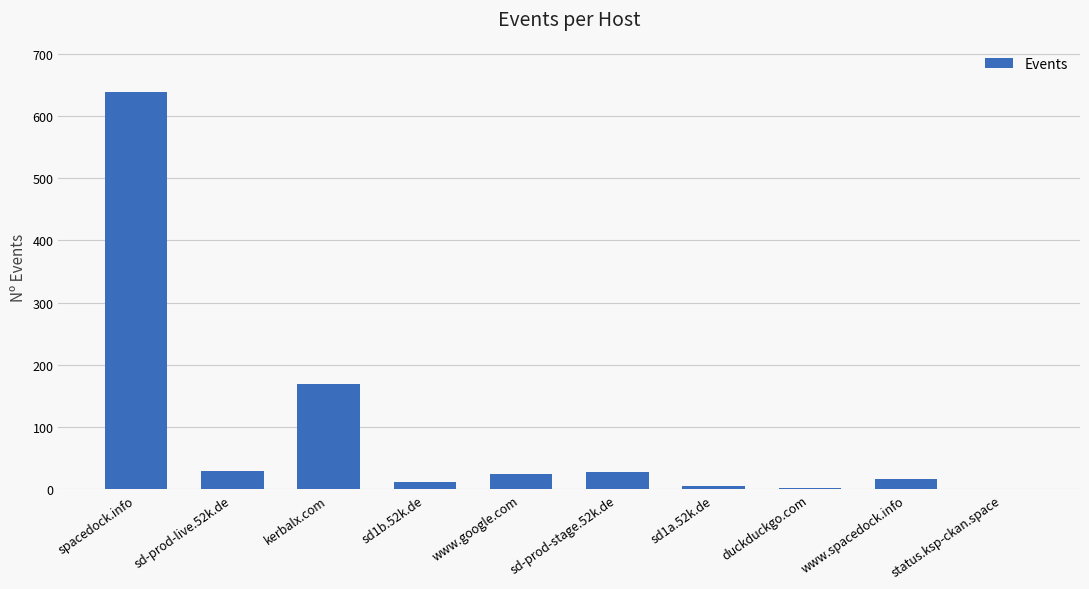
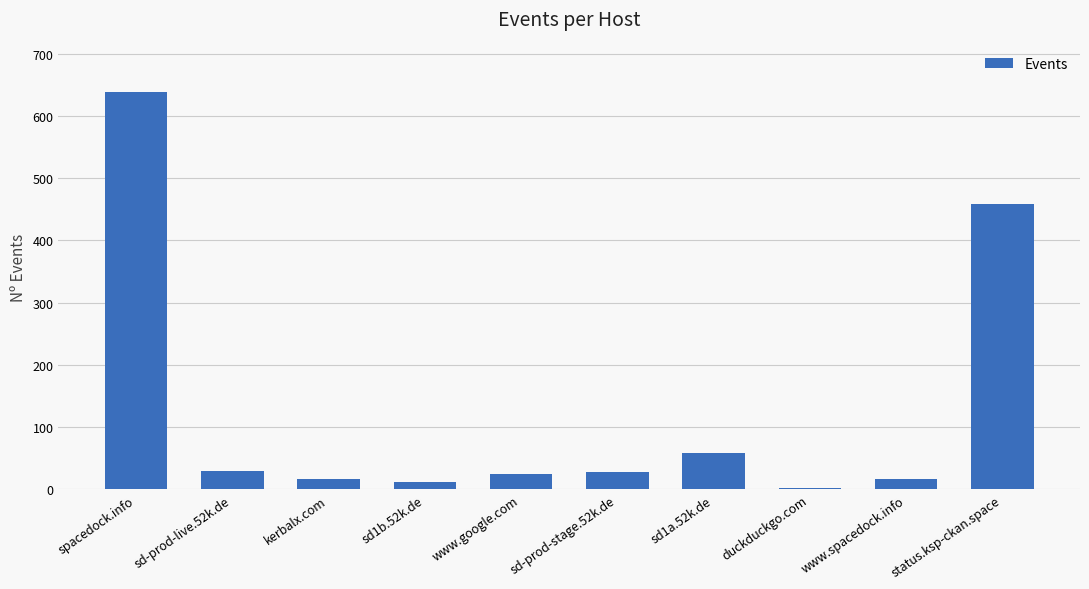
kerbalx.com: 170 -> 20
sd1a.52k.de: 10 -> 60
status.ksp-ckan.space: 0 -> 460
